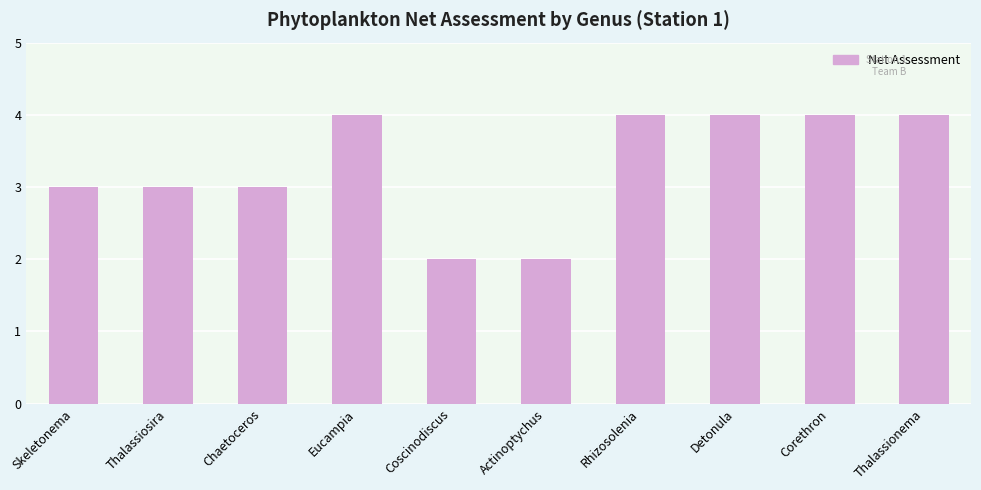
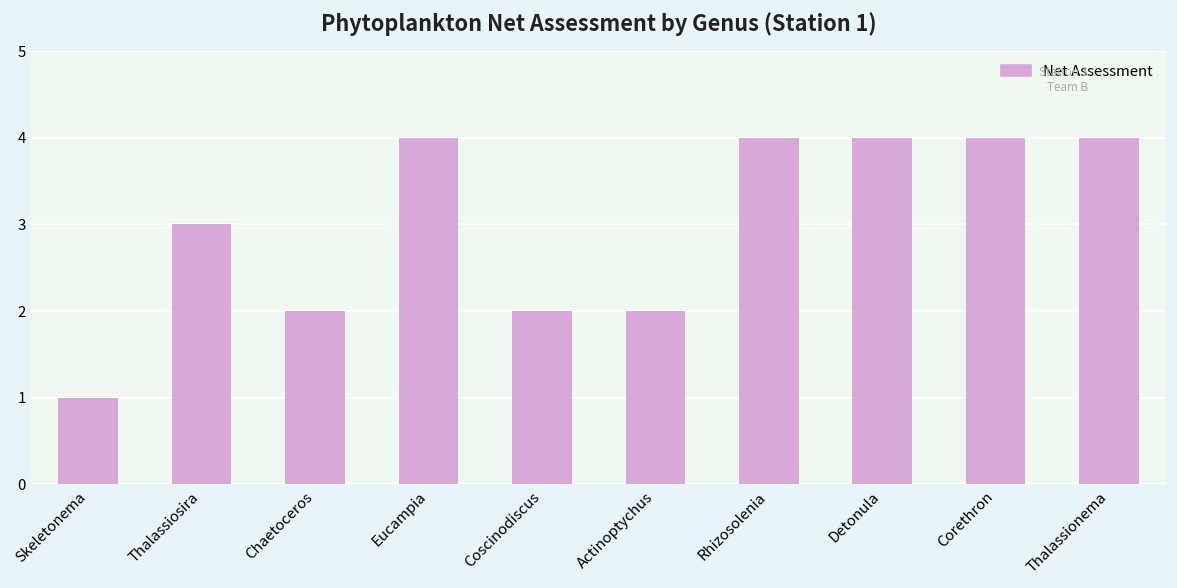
Skeletonema: 3 -> 1
Chaetoceros: 3 -> 2
